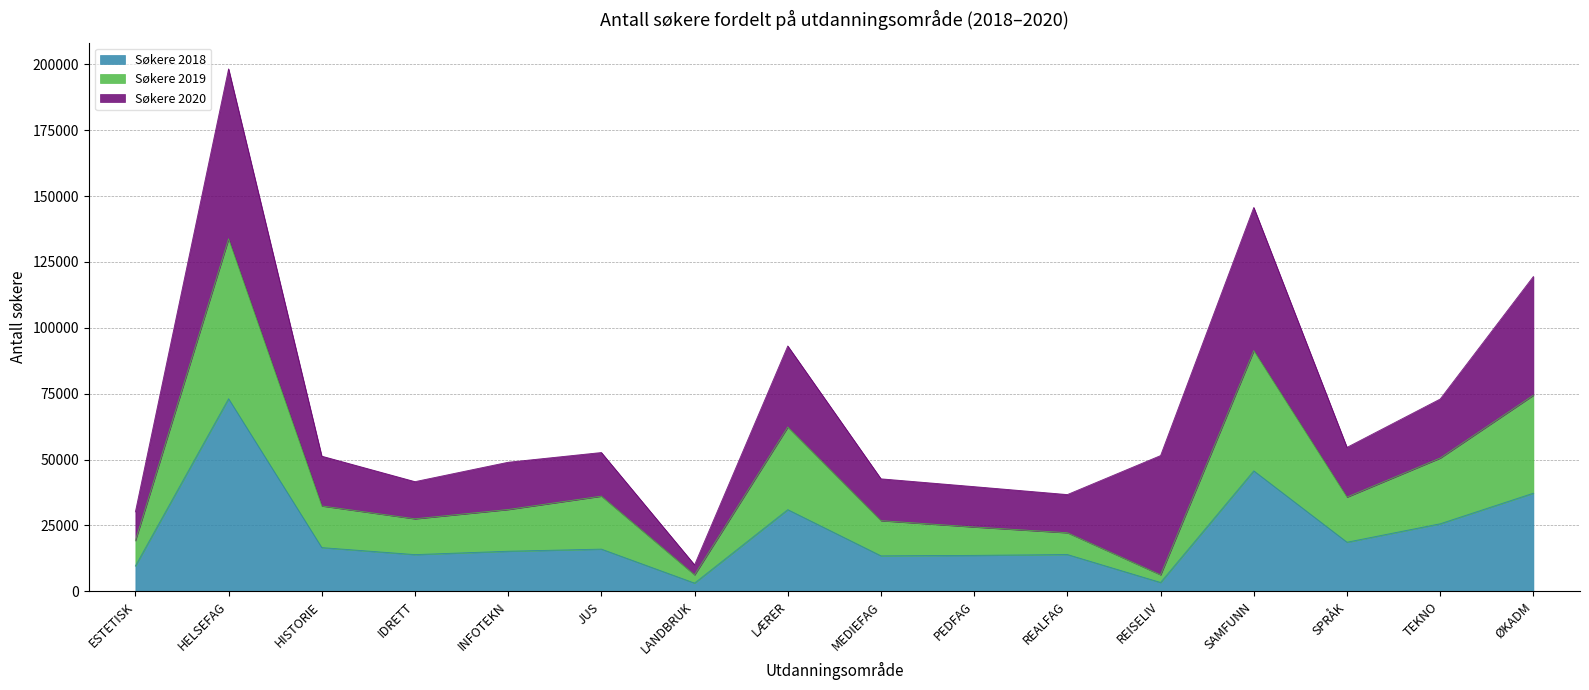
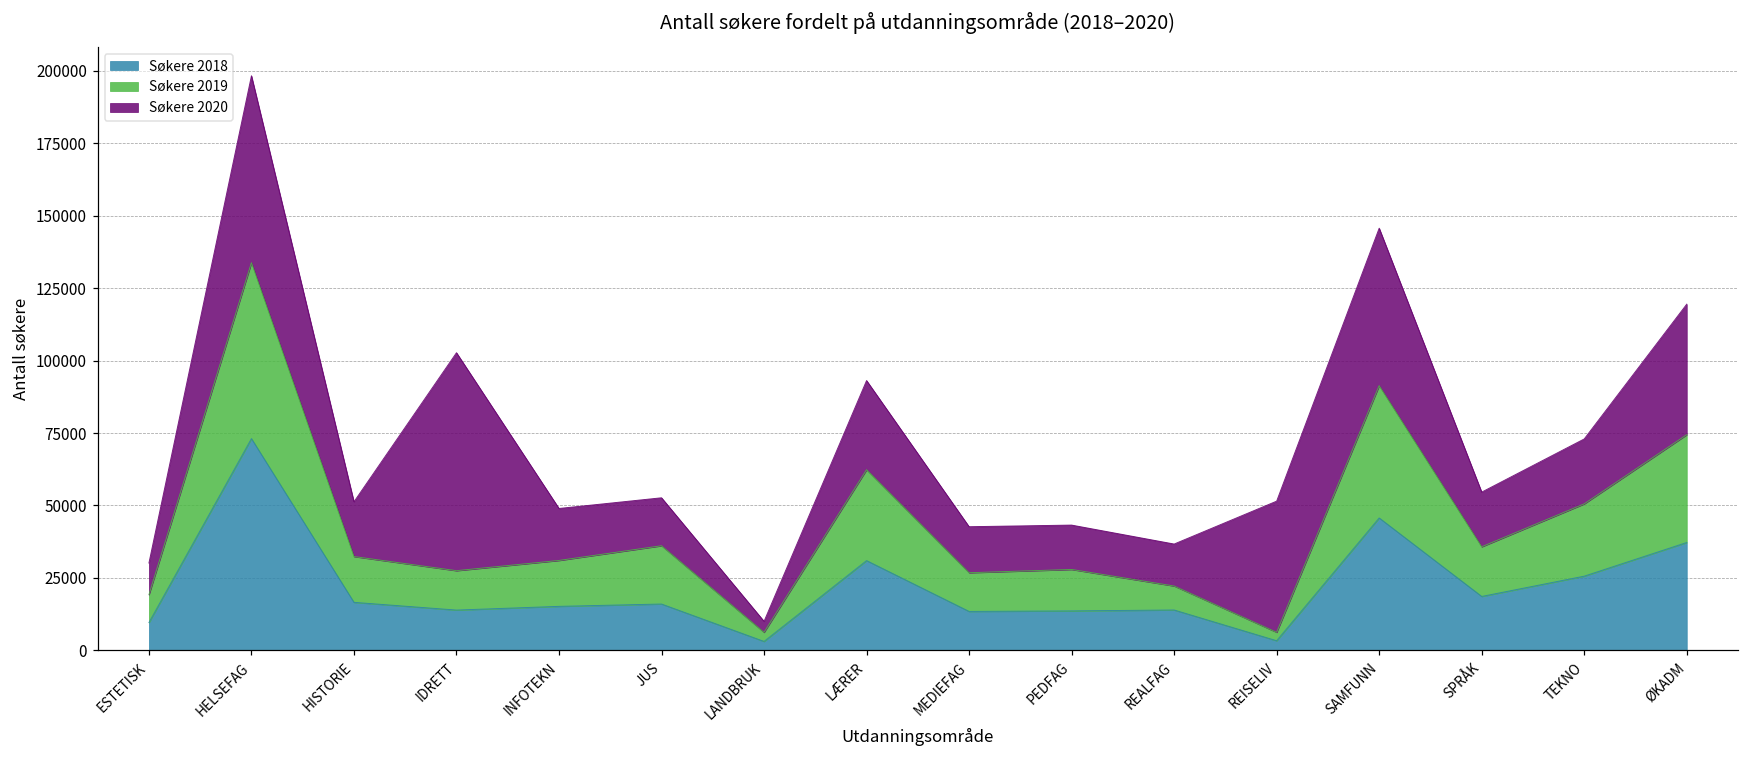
Søkere 2020, IDRETT: 14000 -> 75000
Søkere 2019, PEDFAG: 11000 -> 14000
